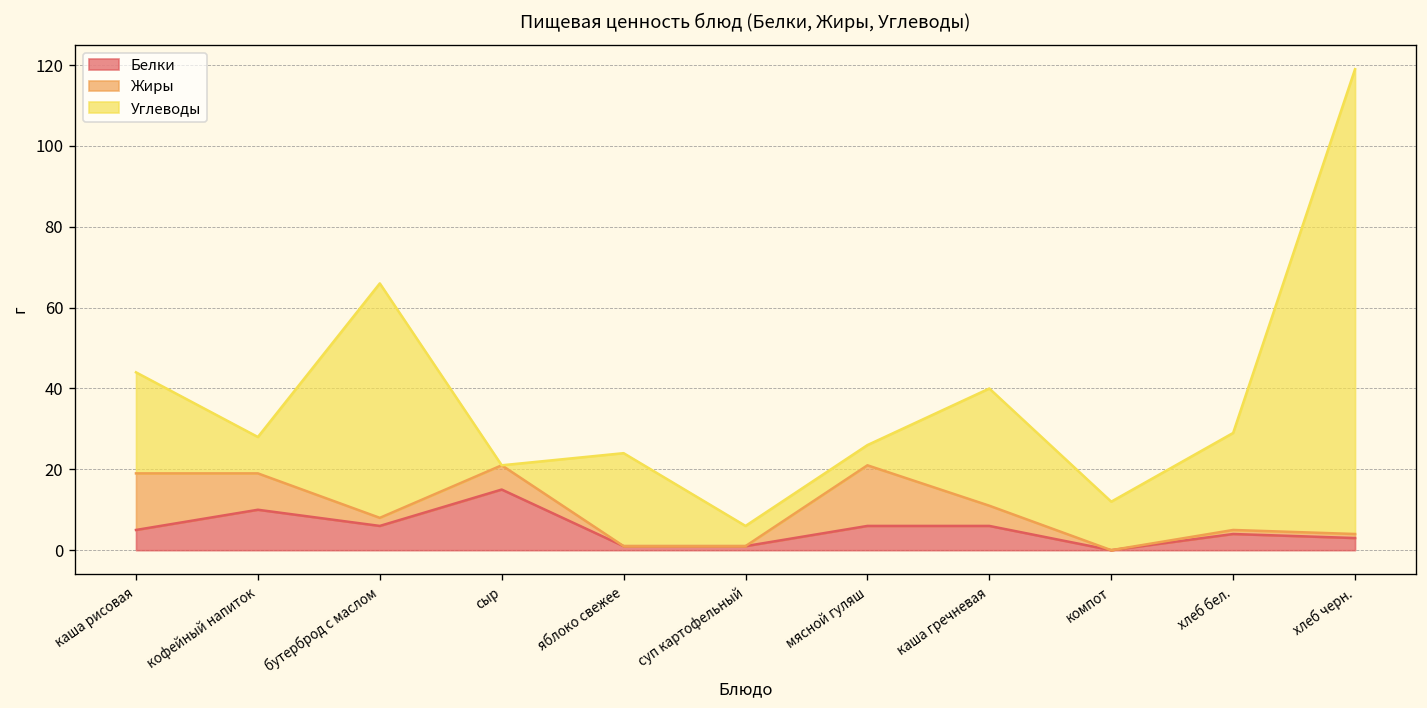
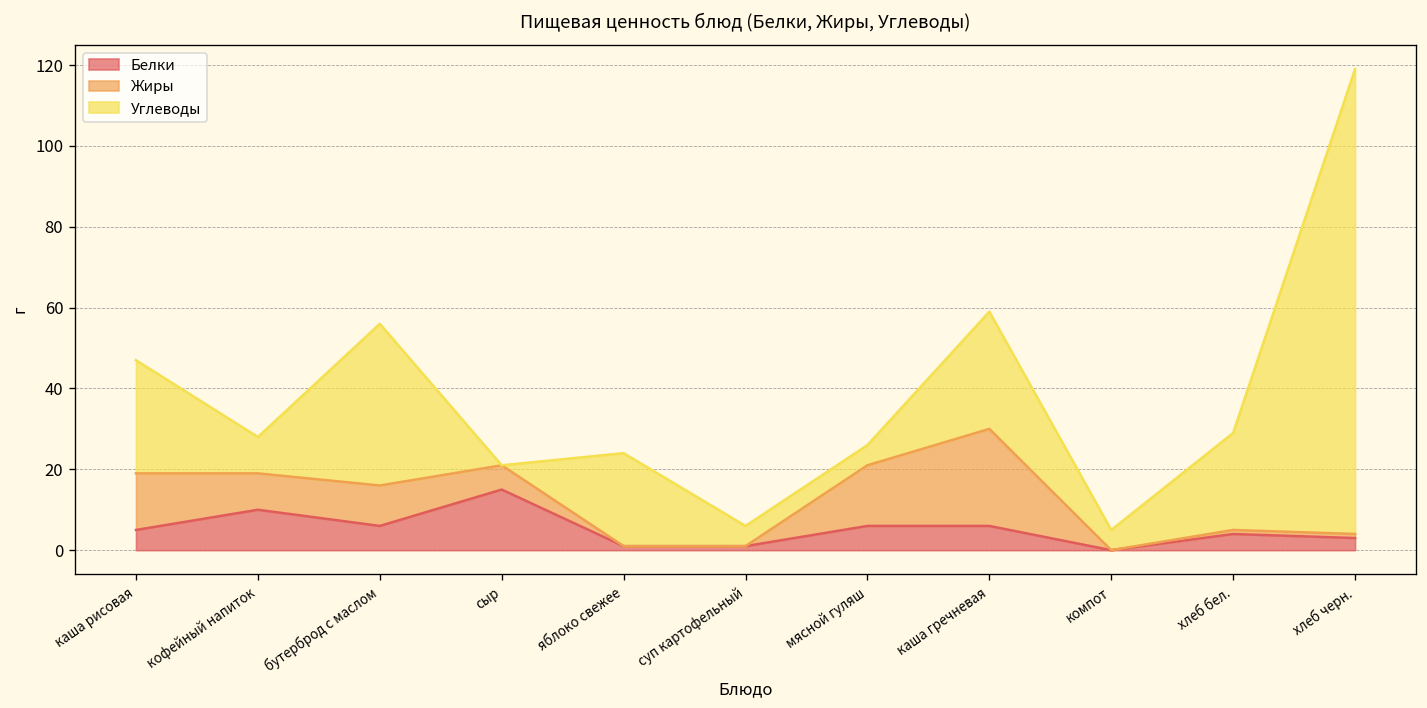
Углеводы, каша рисовая: 25 -> 28
Жиры, бутерброд с маслом: 2 -> 10
Углеводы, бутерброд с маслом: 58 -> 40
Жиры, каша гречневая: 5 -> 24
Углеводы, компот: 12 -> 5
